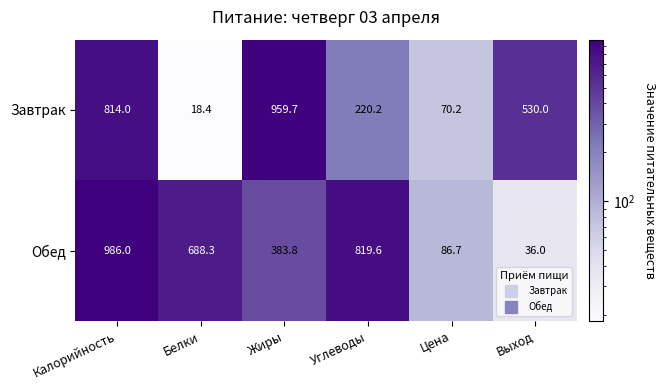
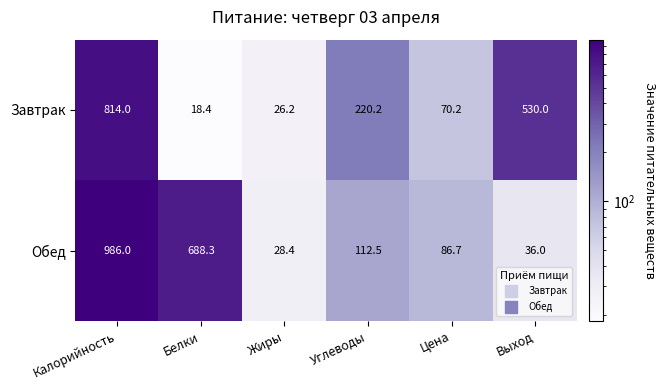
Завтрак, Жиры: 959.7 -> 26.2
Обед, Жиры: 383.8 -> 28.4
Обед, Углеводы: 819.6 -> 112.5
